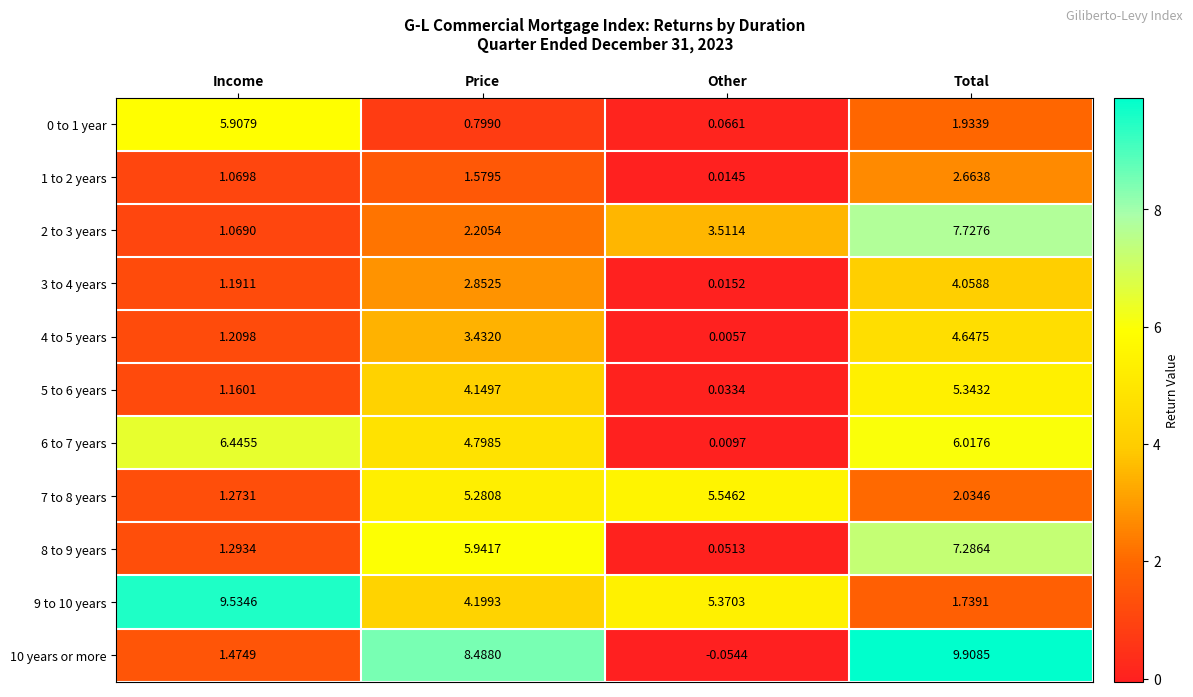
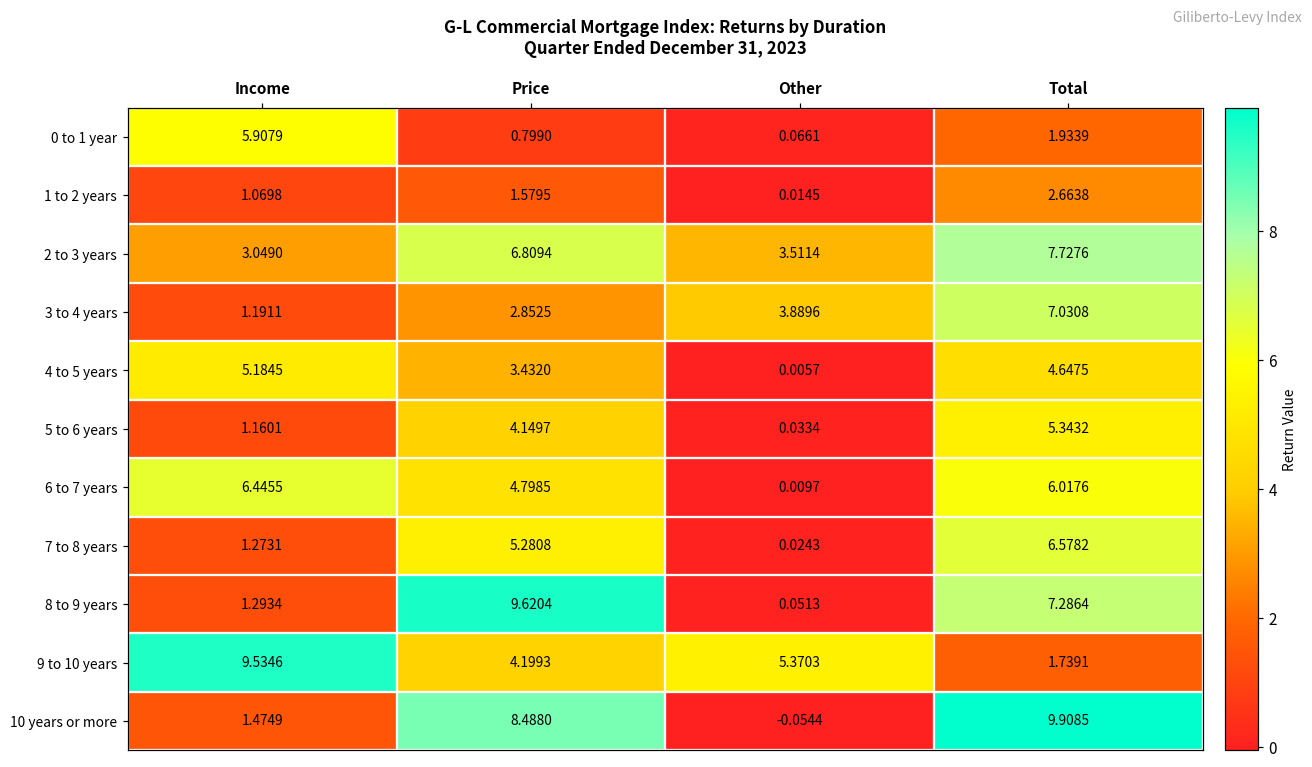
2 to 3 years, Income: 1.0690 -> 3.0490
2 to 3 years, Price: 2.2054 -> 6.8094
3 to 4 years, Other: 0.0152 -> 3.8896
3 to 4 years, Total: 4.0588 -> 7.0308
4 to 5 years, Income: 1.2098 -> 5.1845
7 to 8 years, Other: 5.5462 -> 0.0243
7 to 8 years, Total: 2.0346 -> 6.5782
8 to 9 years, Price: 5.9417 -> 9.6204
